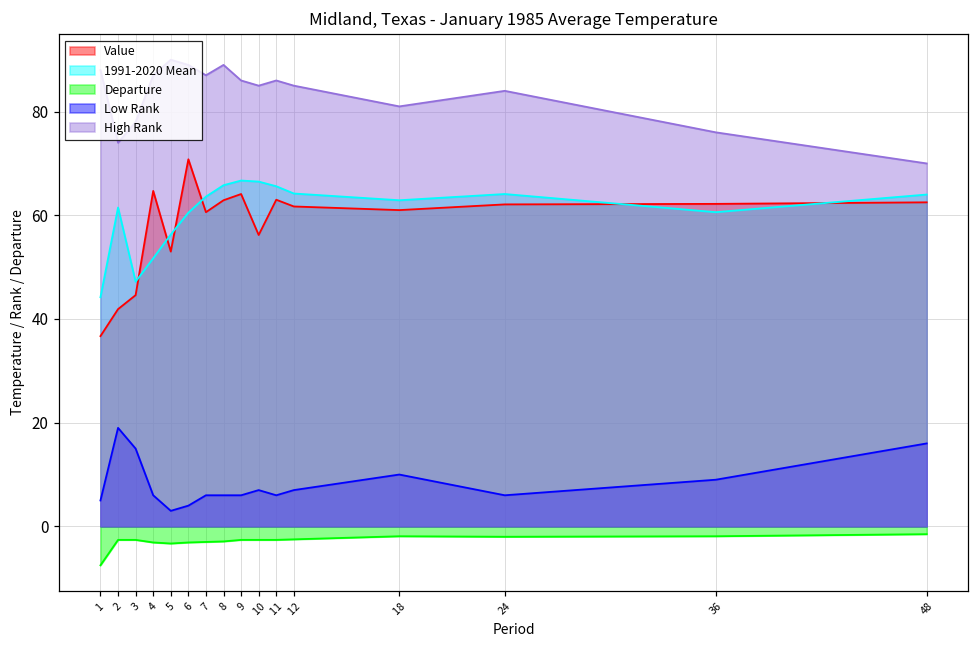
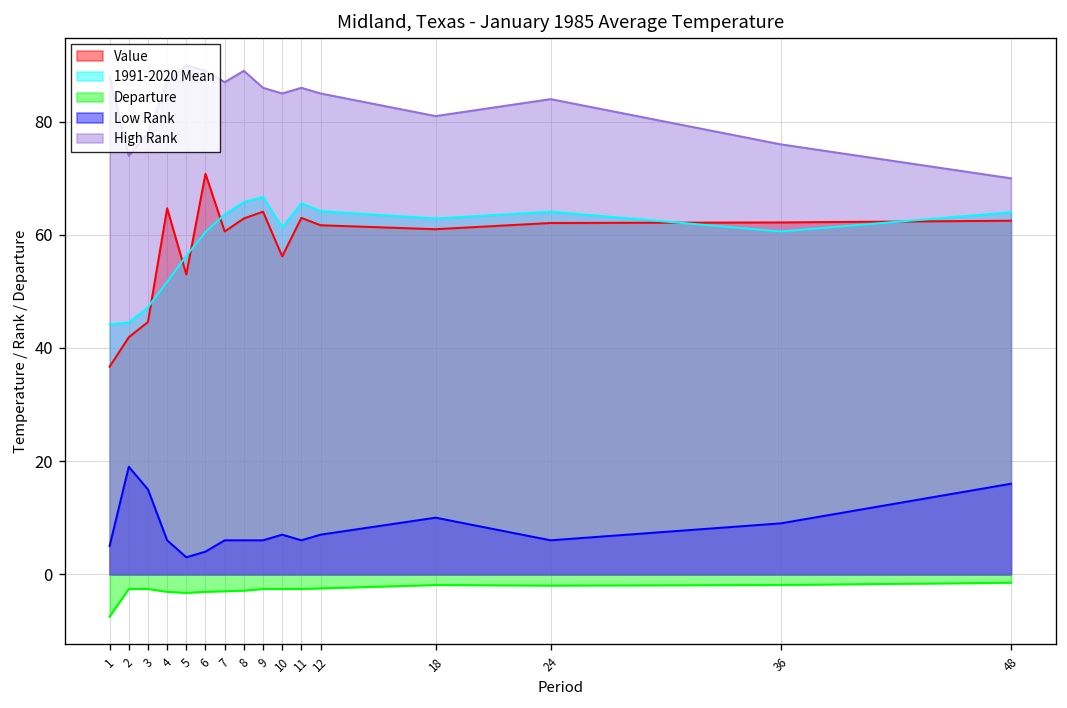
1991-2020 Mean, 2: 62 -> 45
1991-2020 Mean, 10: 67 -> 61
